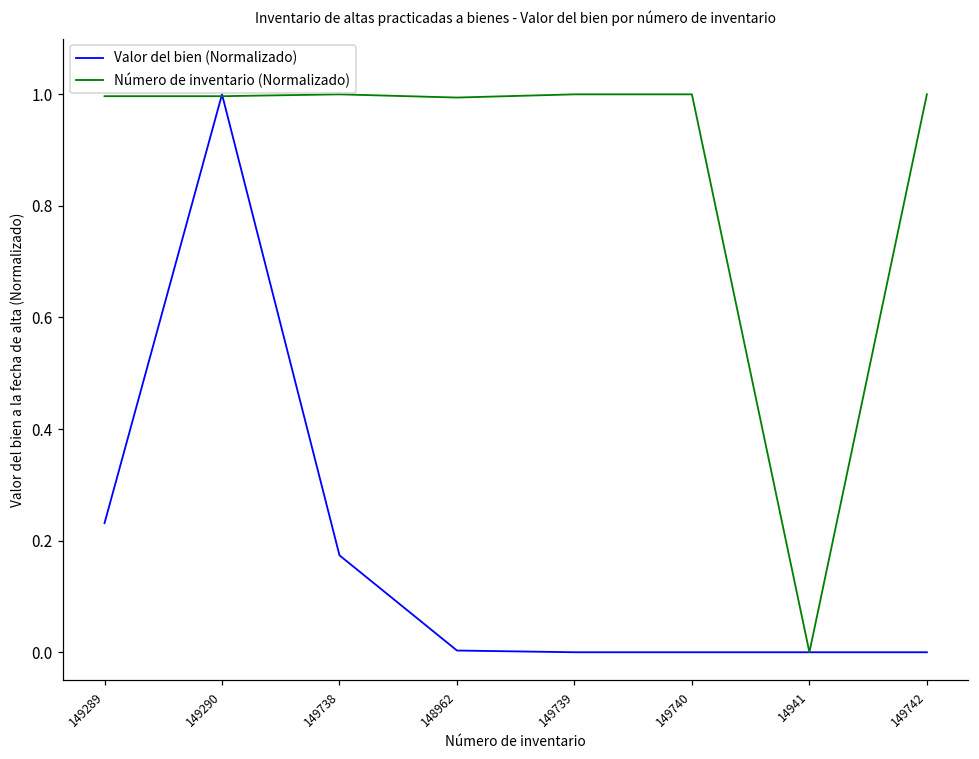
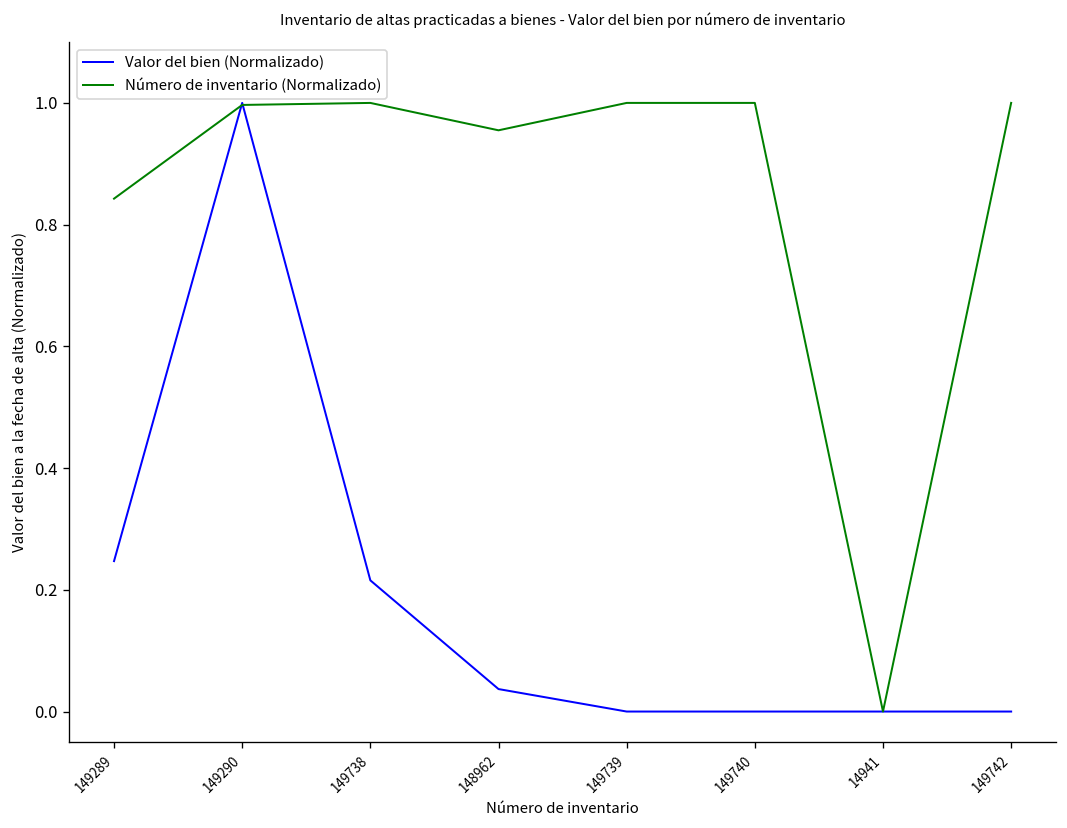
Valor del bien (Normalizado), 149289: 0.23 -> 0.25
Número de inventario (Normalizado), 149289: 1.00 -> 0.84
Valor del bien (Normalizado), 149738: 0.17 -> 0.22
Valor del bien (Normalizado), 148962: 0.00 -> 0.04
Número de inventario (Normalizado), 148962: 0.99 -> 0.95
